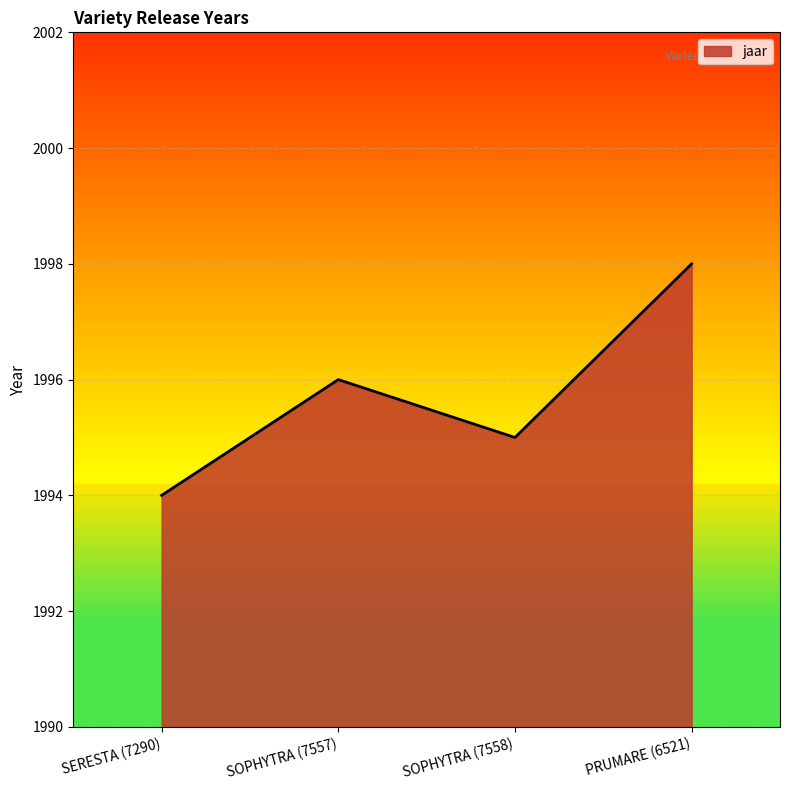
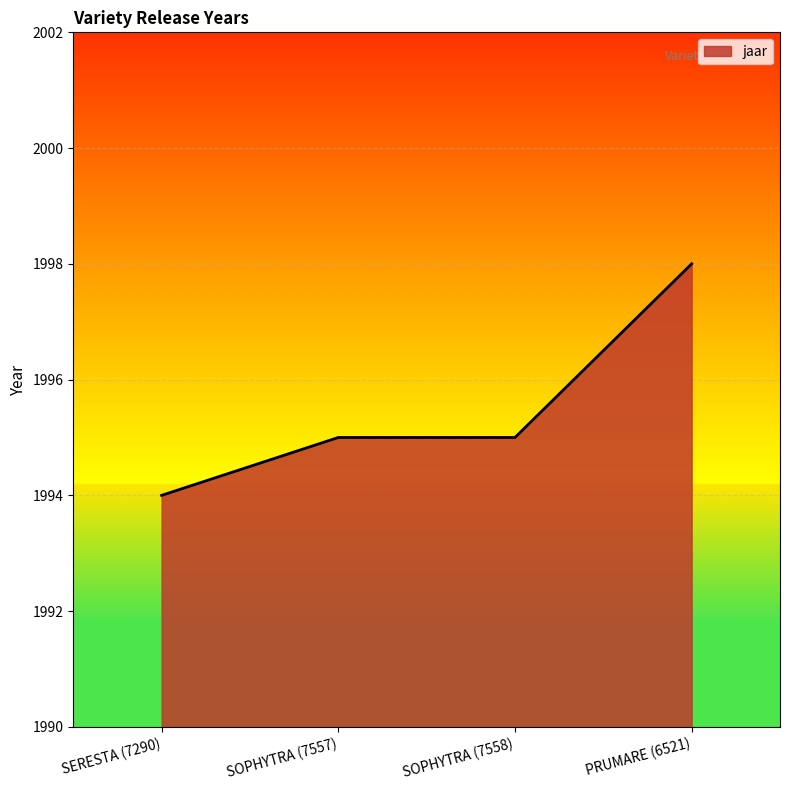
SOPHYTRA (7557): 1996 -> 1995
